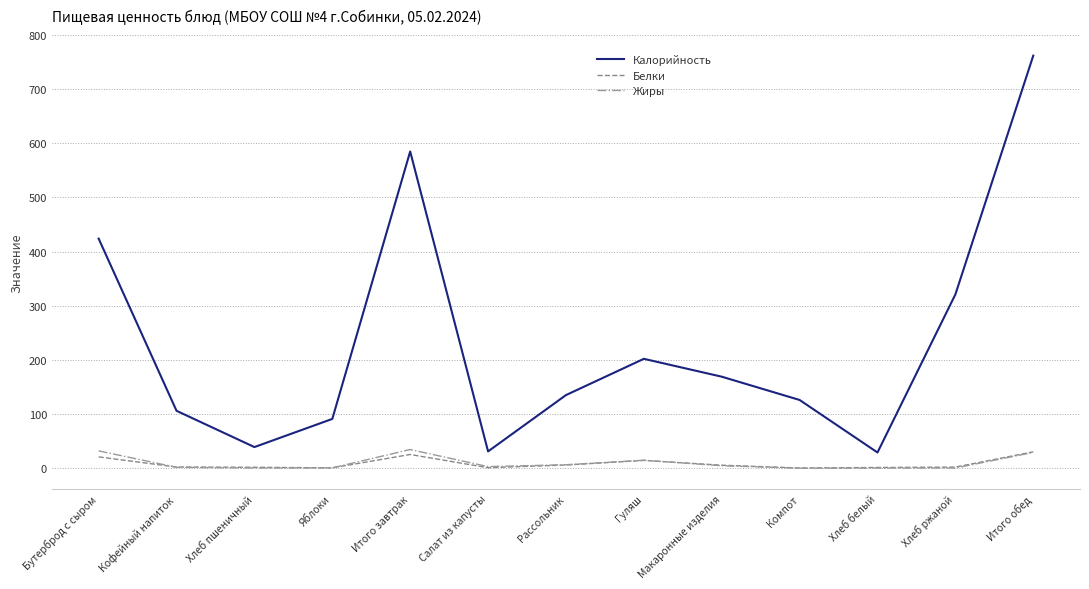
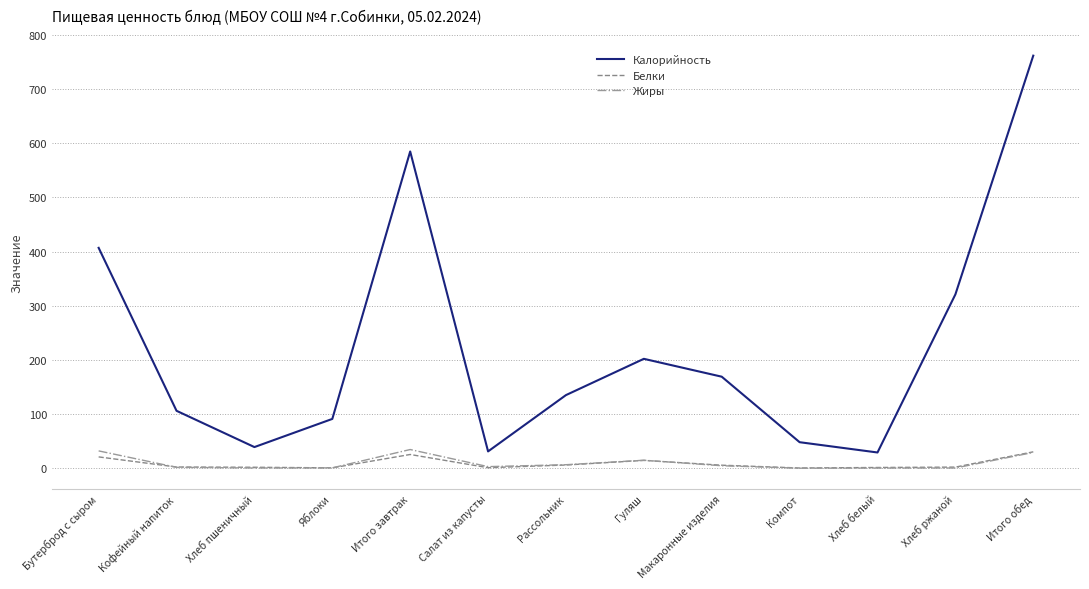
Калорийность, Бутерброд с сыром: 420 -> 410
Калорийность, Компот: 130 -> 50
